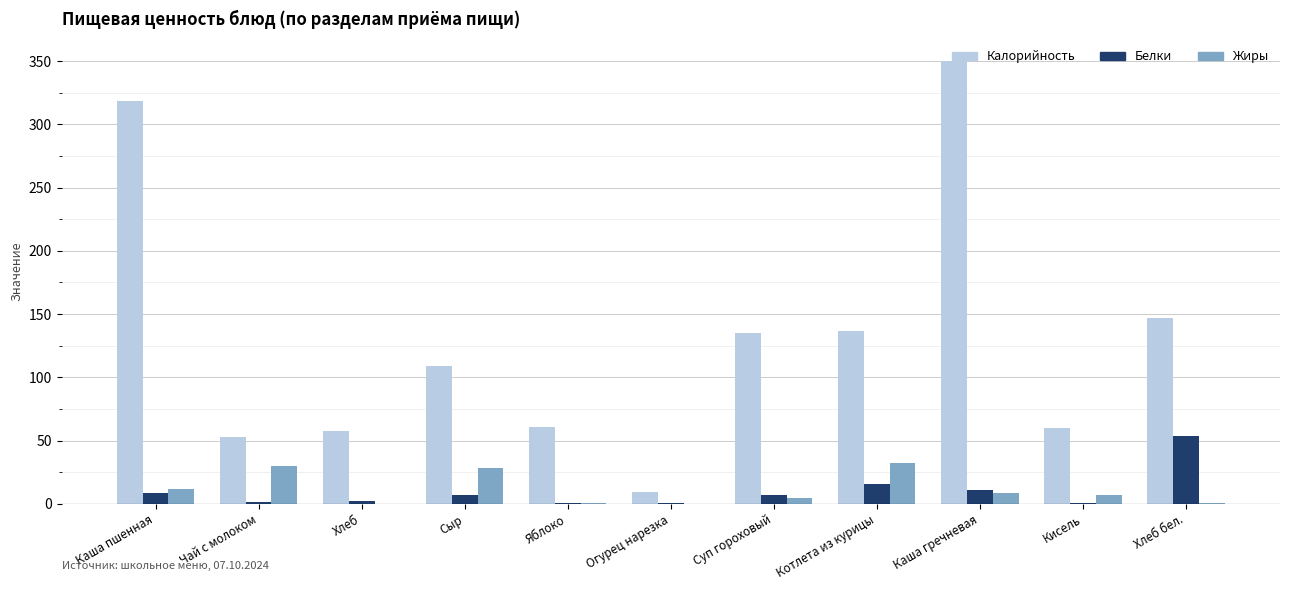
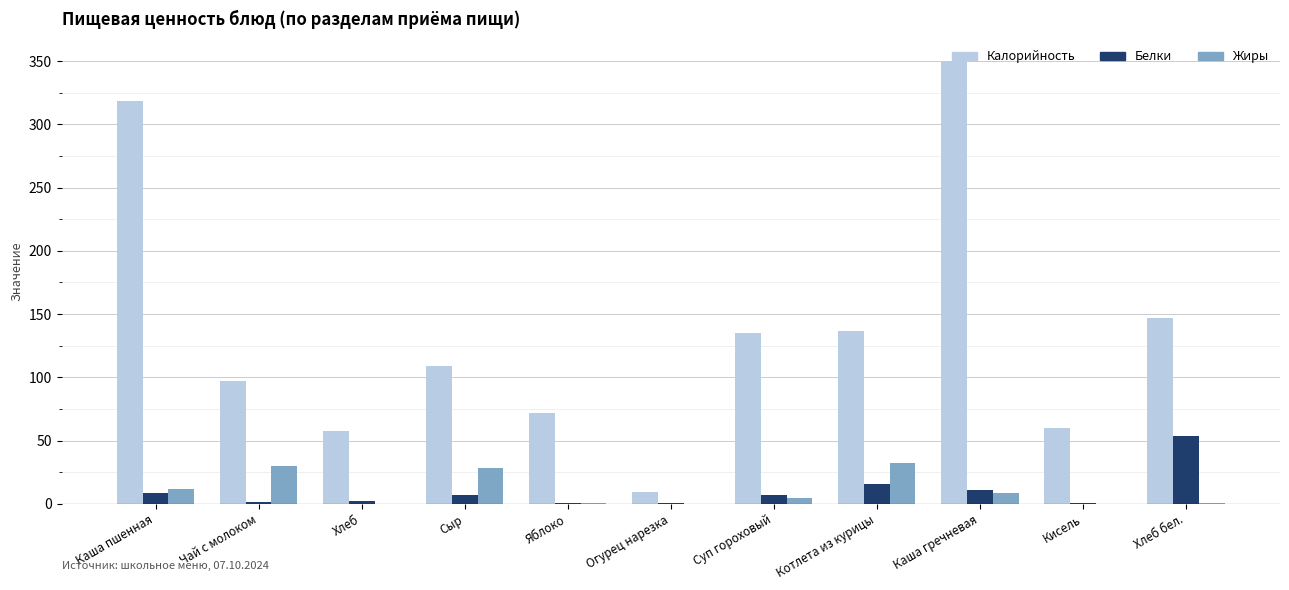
Калорийность, Чай с молоком: 53 -> 97
Калорийность, Яблоко: 61 -> 72
Жиры, Кисель: 7 -> 0
